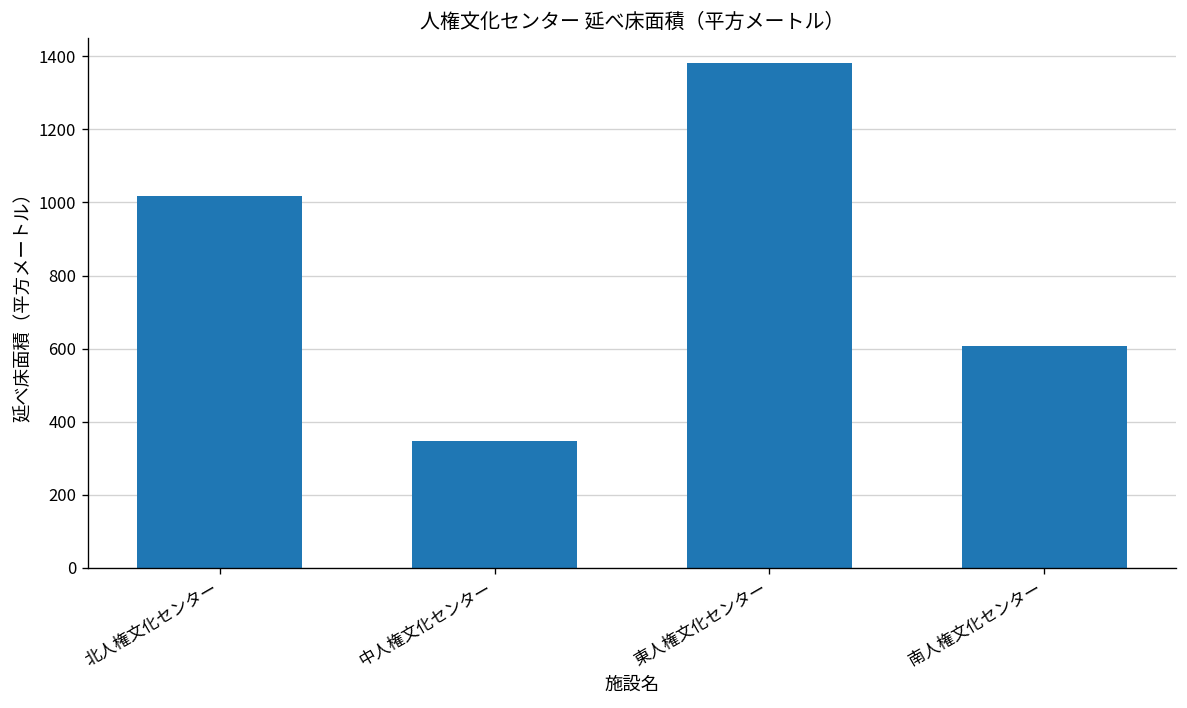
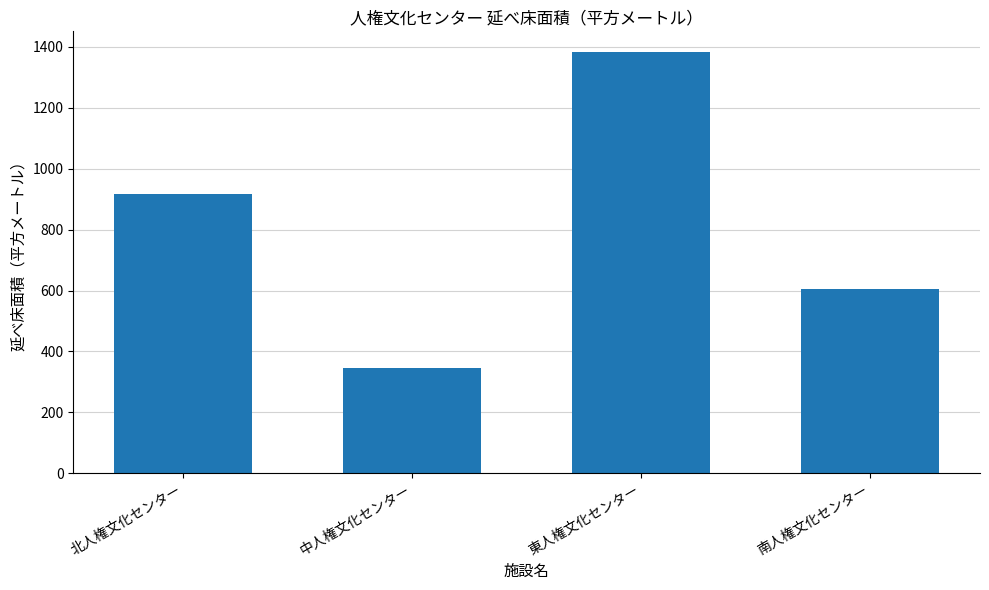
北人権文化センター: 1020 -> 920
